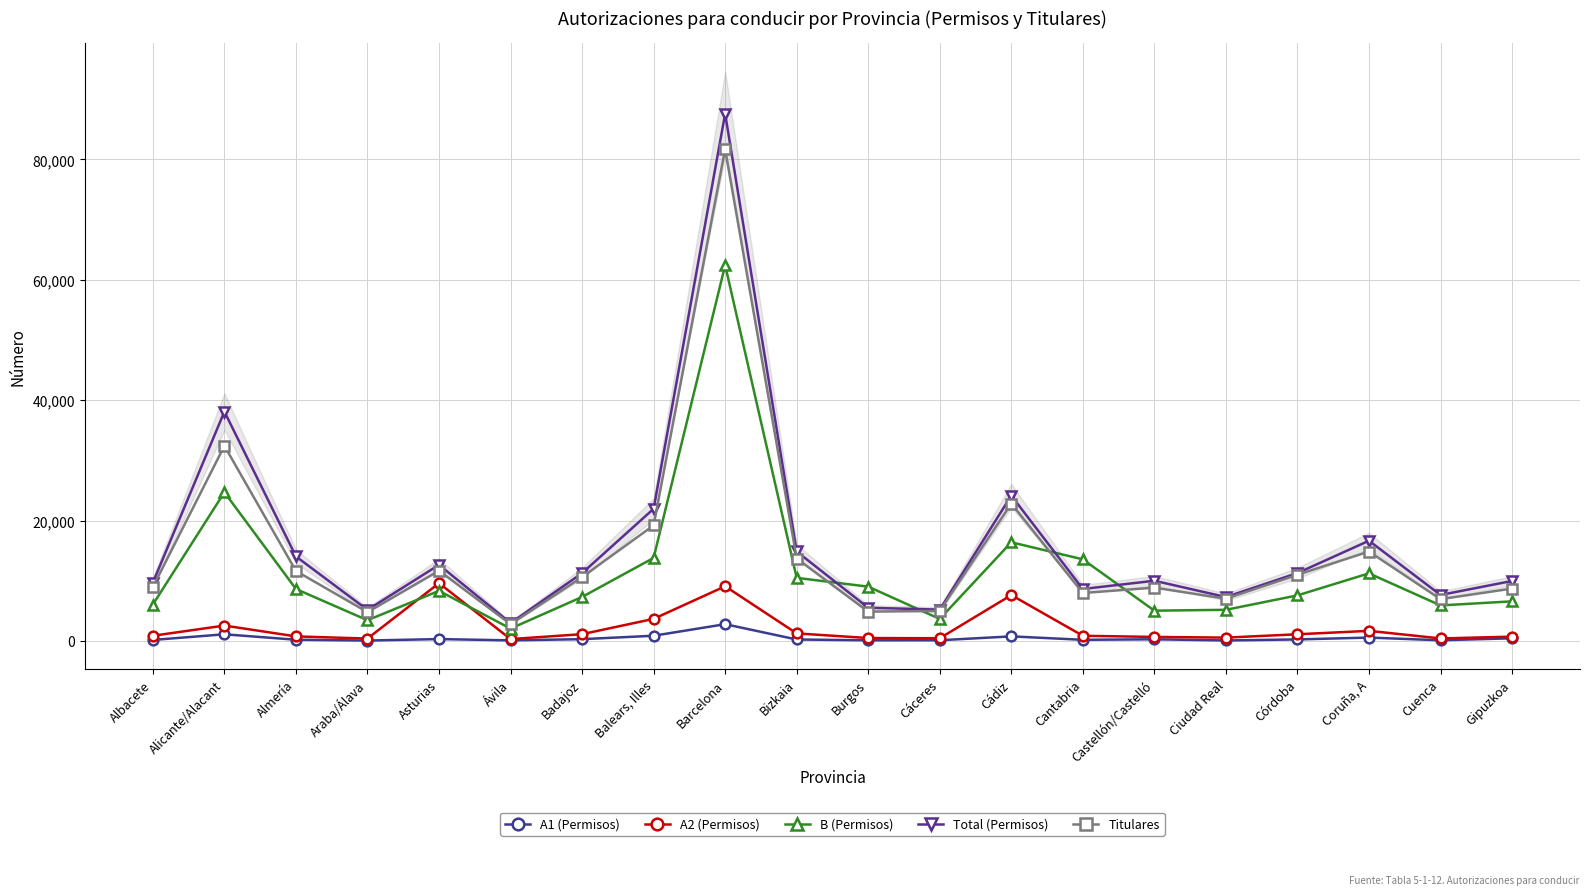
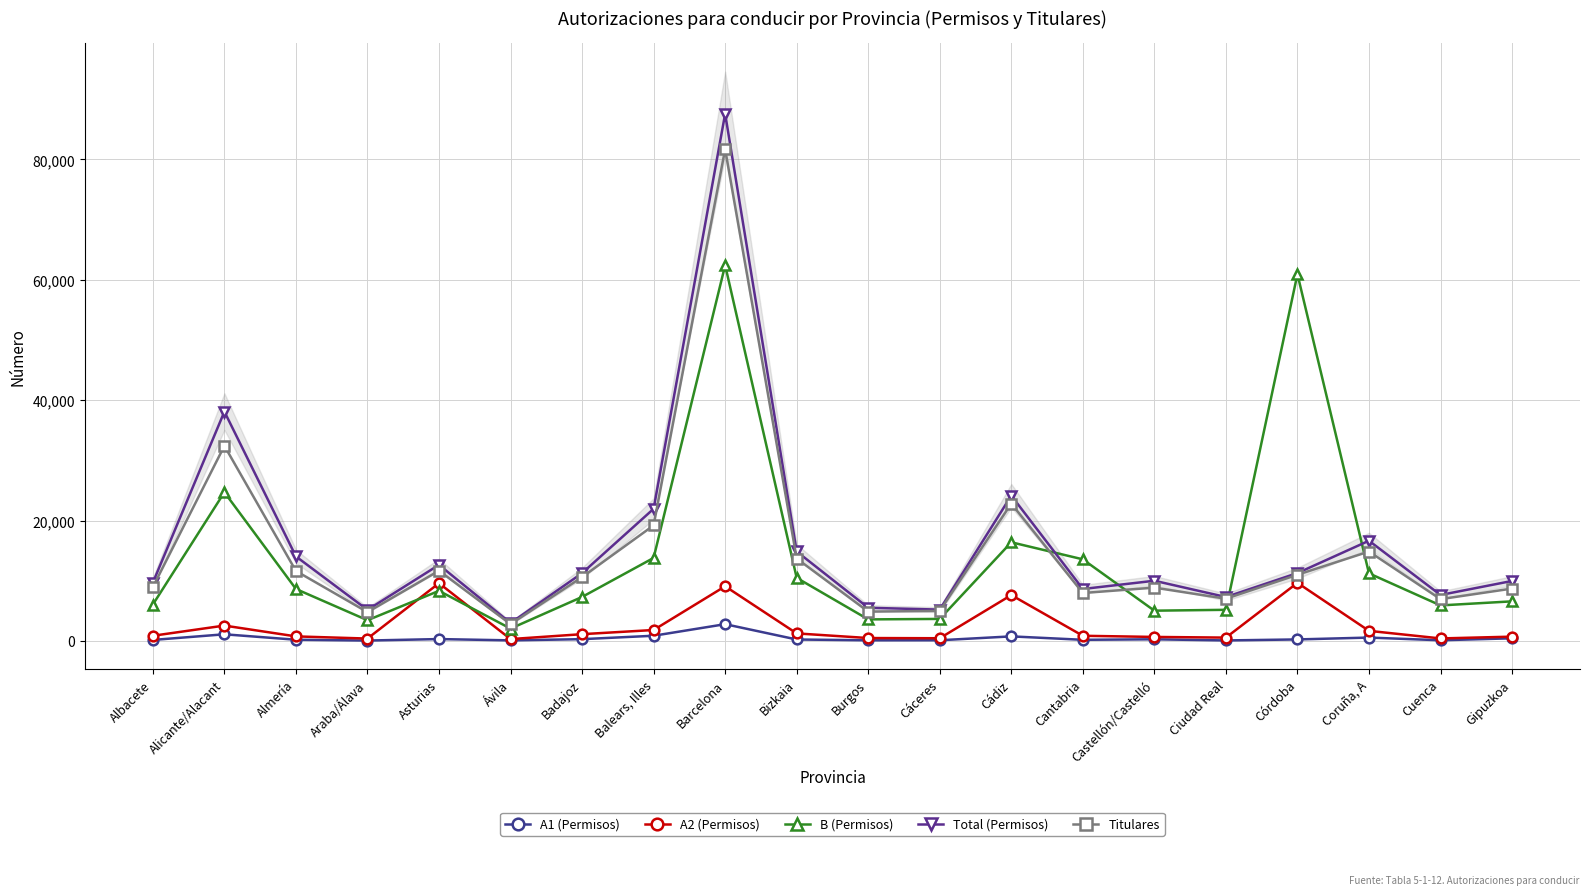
A2 (Permisos), Balears, Illes: 4,000 -> 2,000
B (Permisos), Burgos: 9,000 -> 4,000
A2 (Permisos), Córdoba: 1,000 -> 10,000
B (Permisos), Córdoba: 8,000 -> 61,000
